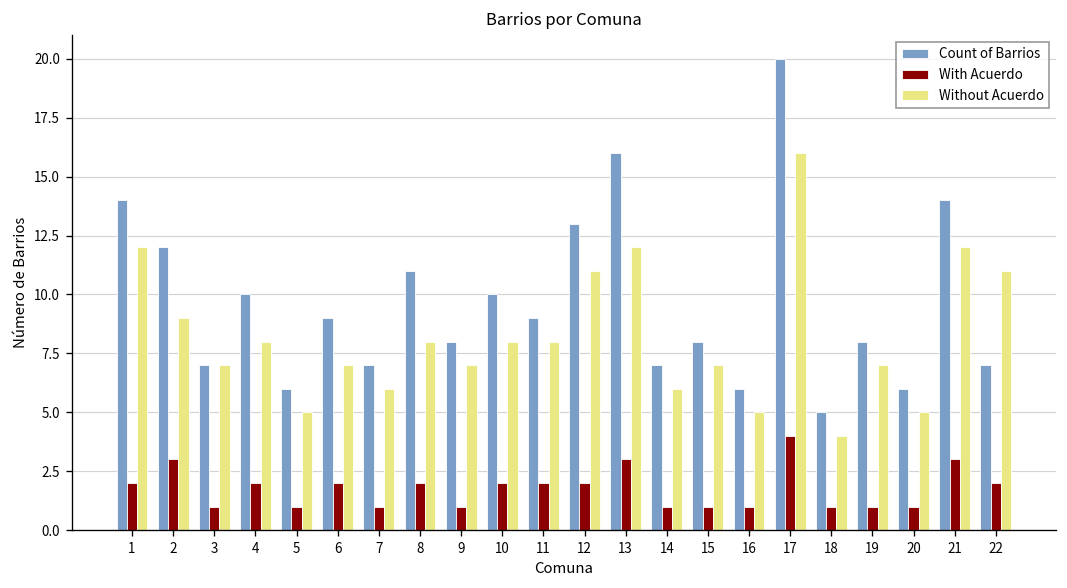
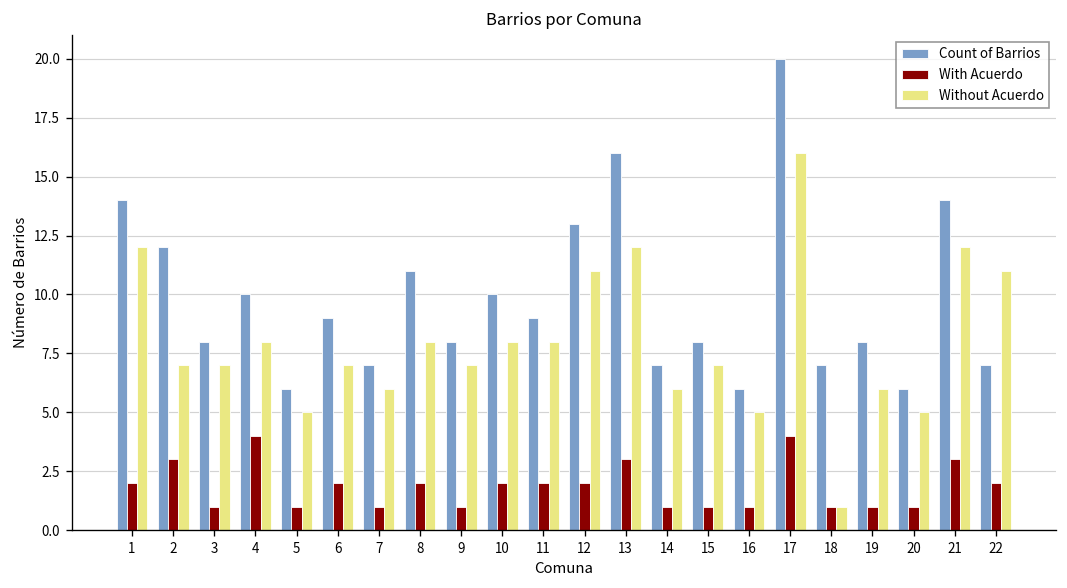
Without Acuerdo, 2: 9 -> 7
Count of Barrios, 3: 7 -> 8
With Acuerdo, 4: 2 -> 4
Count of Barrios, 18: 5 -> 7
Without Acuerdo, 18: 4 -> 1
Without Acuerdo, 19: 7 -> 6
